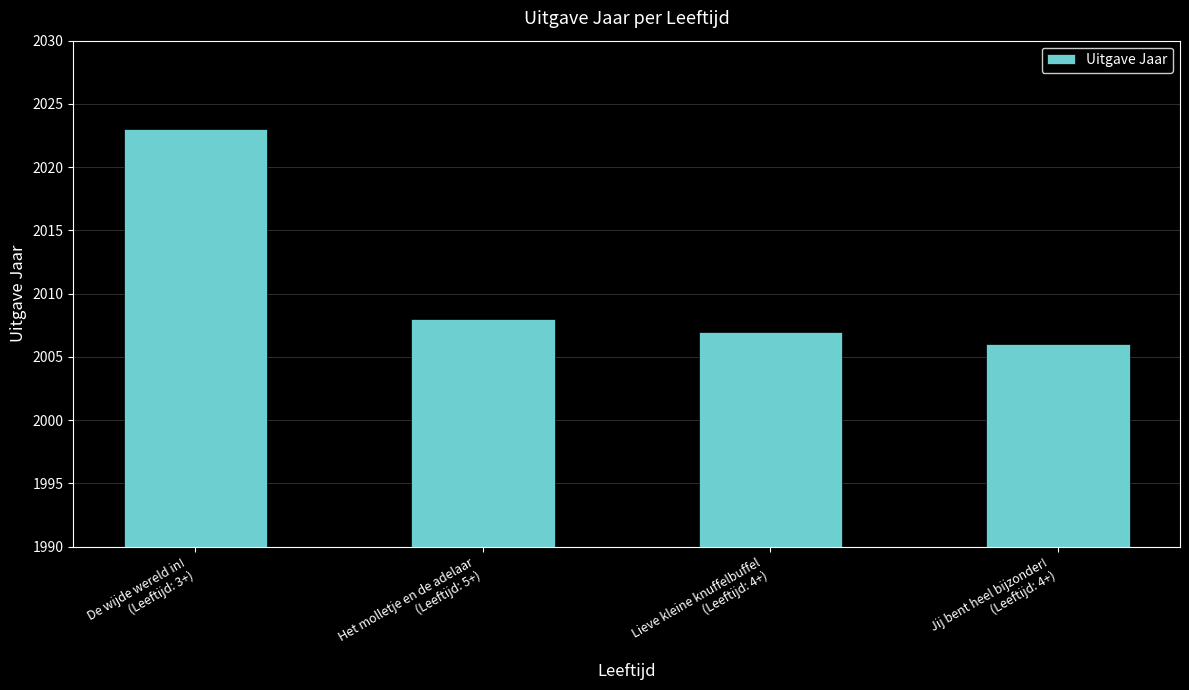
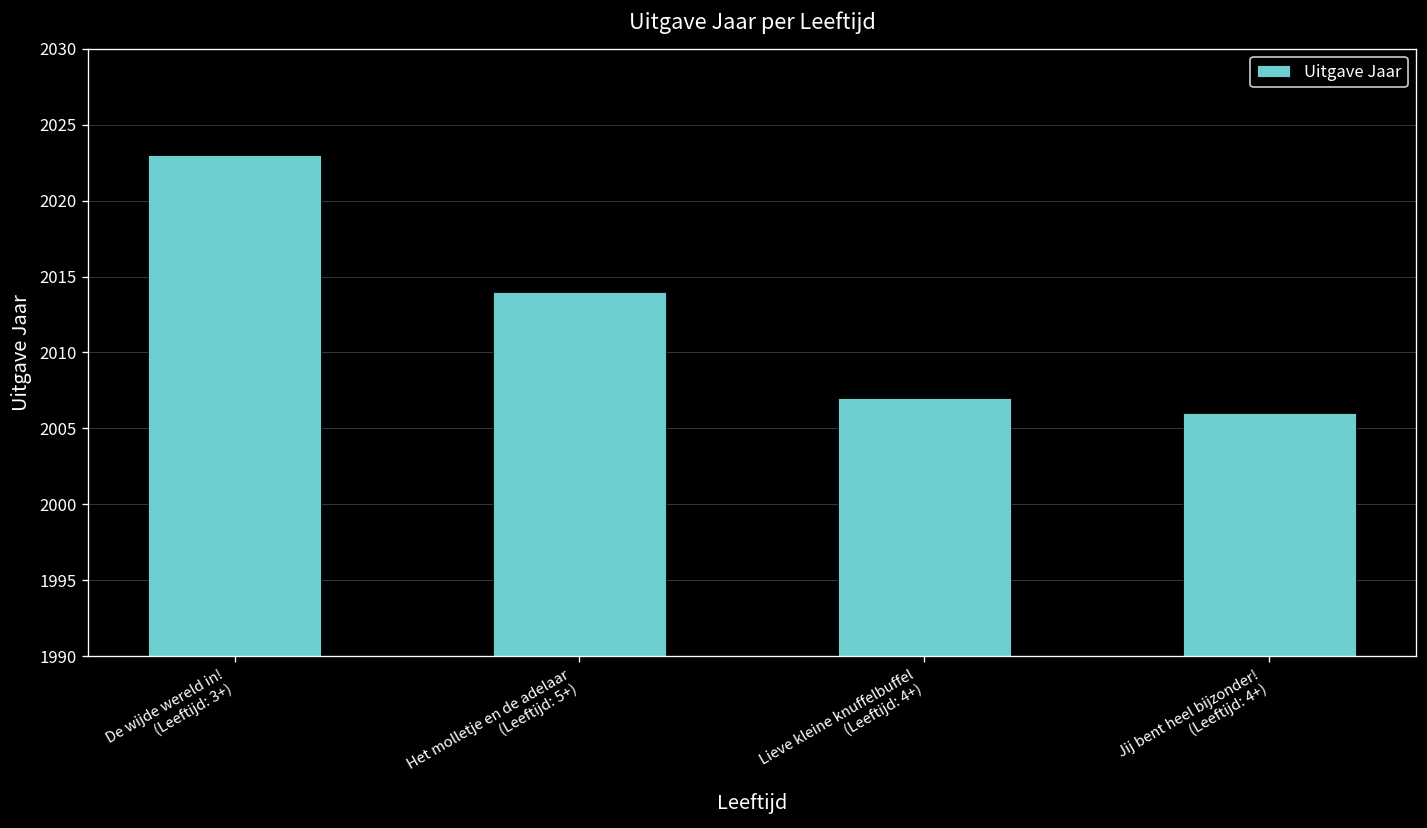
Het molletje en de adelaar (Leeftijd: 5+): 2008 -> 2014
